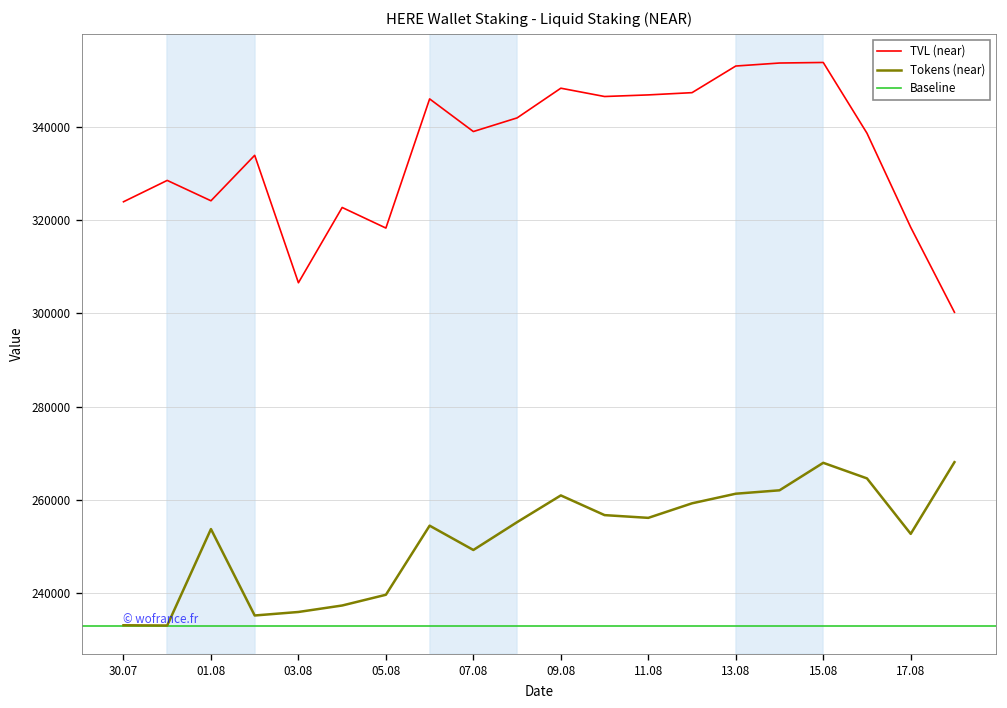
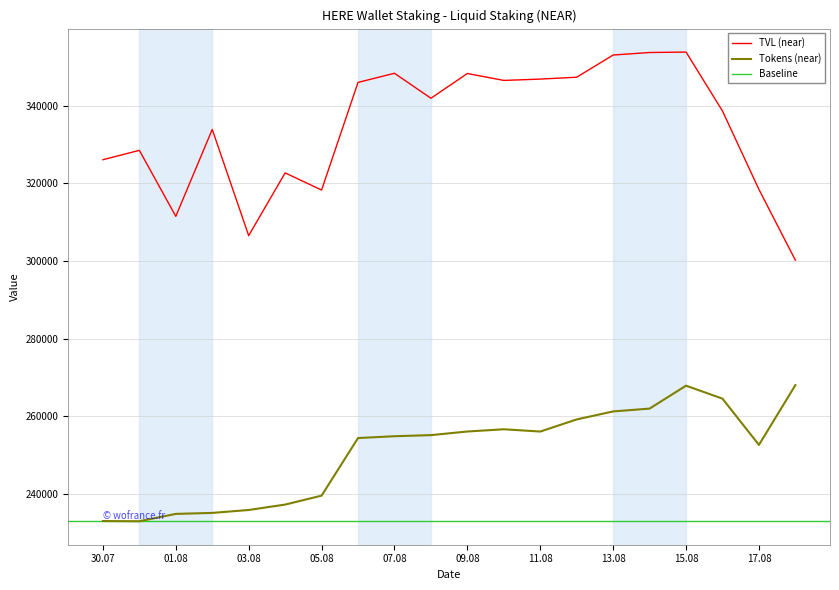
TVL (near), 30.07: 324000 -> 326000
TVL (near), 01.08: 324000 -> 312000
Tokens (near), 01.08: 254000 -> 235000
TVL (near), 07.08: 339000 -> 348000
Tokens (near), 07.08: 249000 -> 255000
Tokens (near), 09.08: 261000 -> 256000
